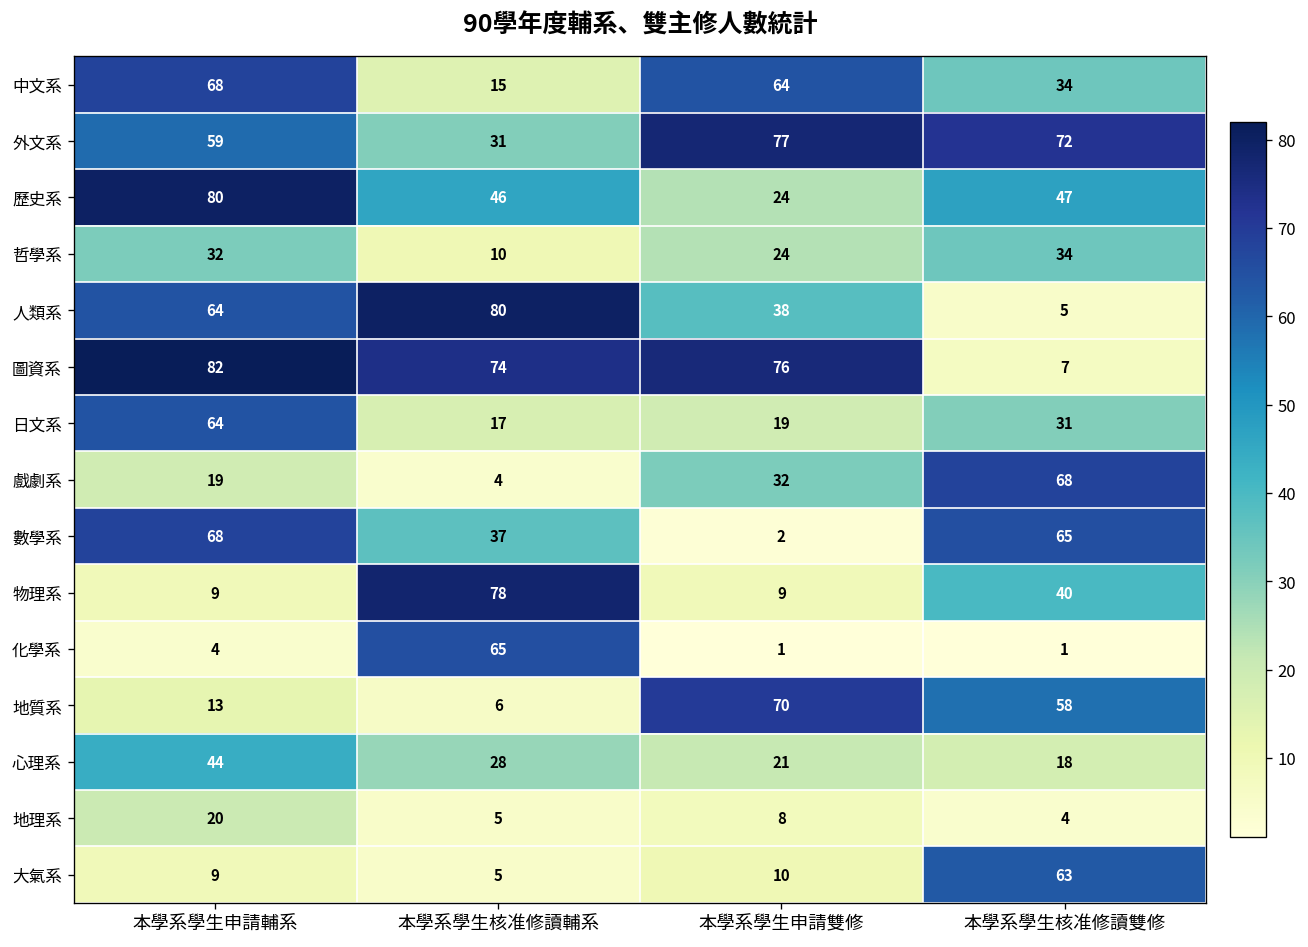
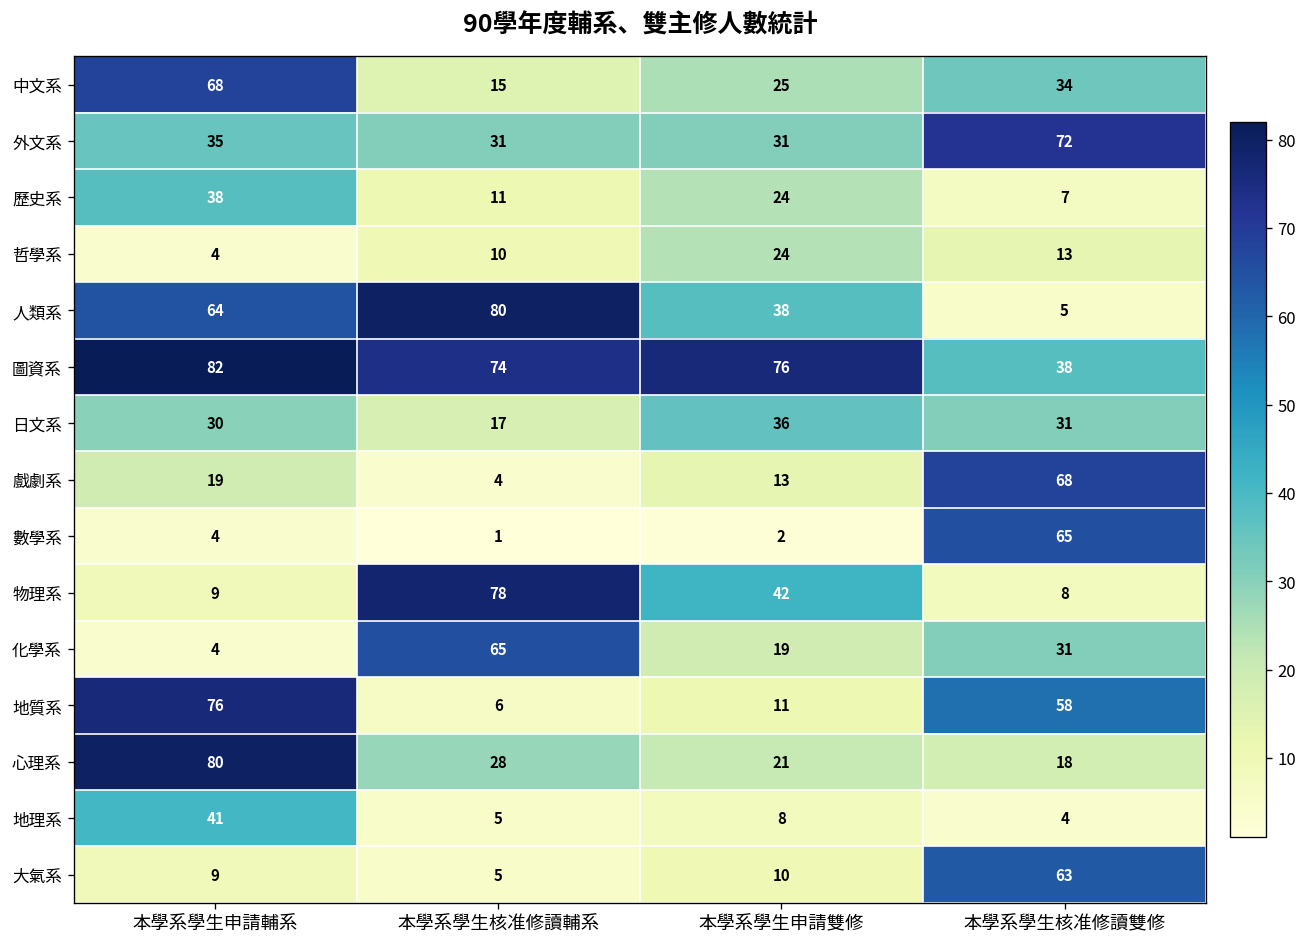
中文系, 本學系學生申請雙修: 64 -> 25
外文系, 本學系學生申請輔系: 59 -> 35
外文系, 本學系學生申請雙修: 77 -> 31
歷史系, 本學系學生申請輔系: 80 -> 38
歷史系, 本學系學生核准修讀輔系: 46 -> 11
歷史系, 本學系學生核准修讀雙修: 47 -> 7
哲學系, 本學系學生申請輔系: 32 -> 4
哲學系, 本學系學生核准修讀雙修: 34 -> 13
圖資系, 本學系學生核准修讀雙修: 7 -> 38
日文系, 本學系學生申請輔系: 64 -> 30
日文系, 本學系學生申請雙修: 19 -> 36
戲劇系, 本學系學生申請雙修: 32 -> 13
數學系, 本學系學生申請輔系: 68 -> 4
數學系, 本學系學生核准修讀輔系: 37 -> 1
物理系, 本學系學生申請雙修: 9 -> 42
物理系, 本學系學生核准修讀雙修: 40 -> 8
化學系, 本學系學生申請雙修: 1 -> 19
化學系, 本學系學生核准修讀雙修: 1 -> 31
地質系, 本學系學生申請輔系: 13 -> 76
地質系, 本學系學生申請雙修: 70 -> 11
心理系, 本學系學生申請輔系: 44 -> 80
地理系, 本學系學生申請輔系: 20 -> 41
